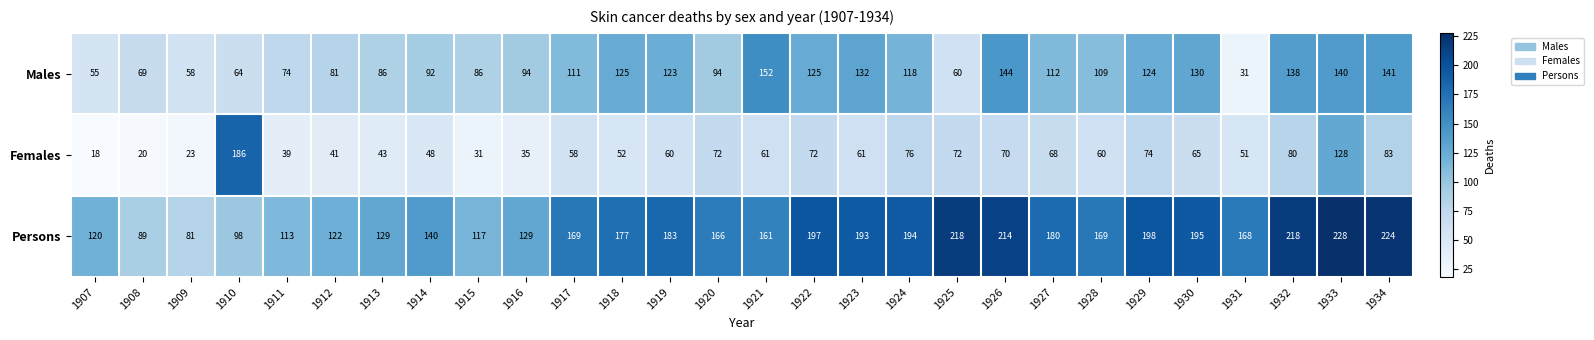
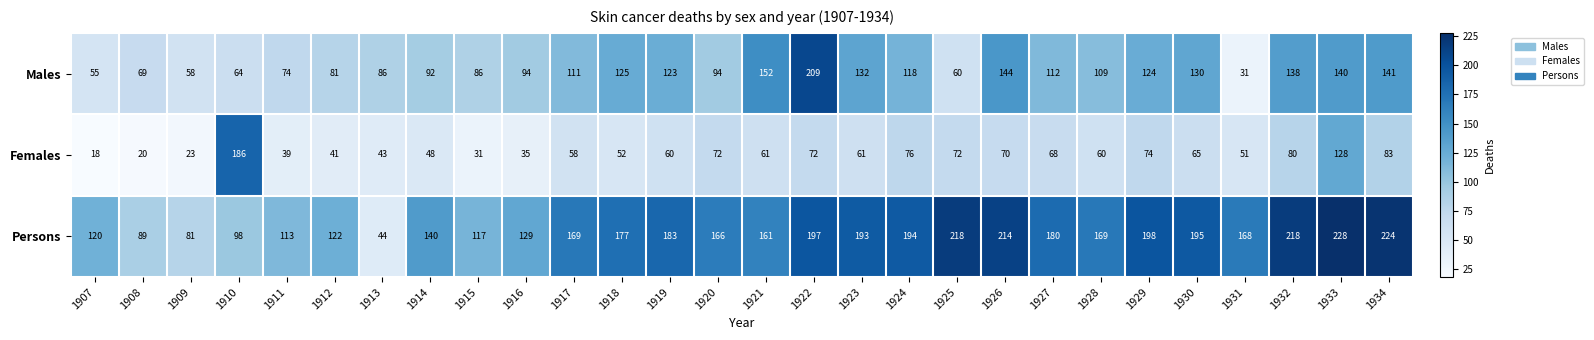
Males, 1922: 125 -> 209
Persons, 1913: 129 -> 44
